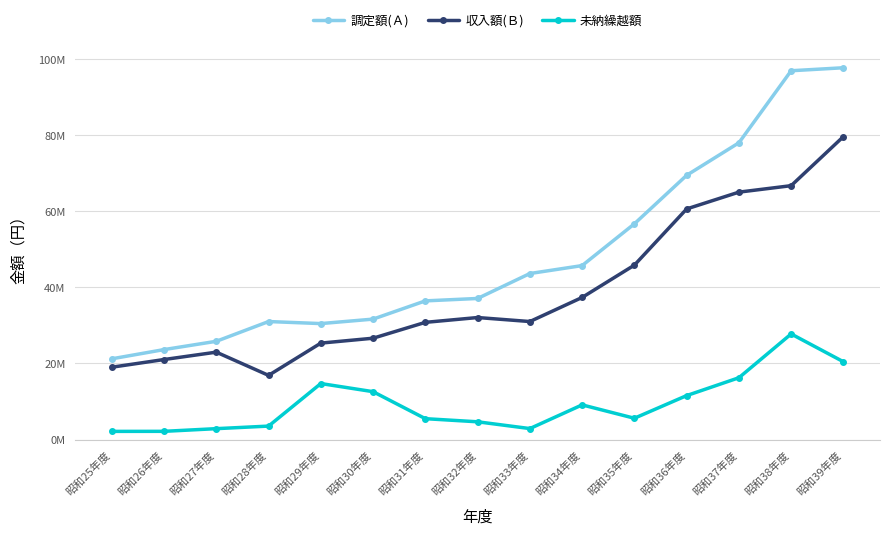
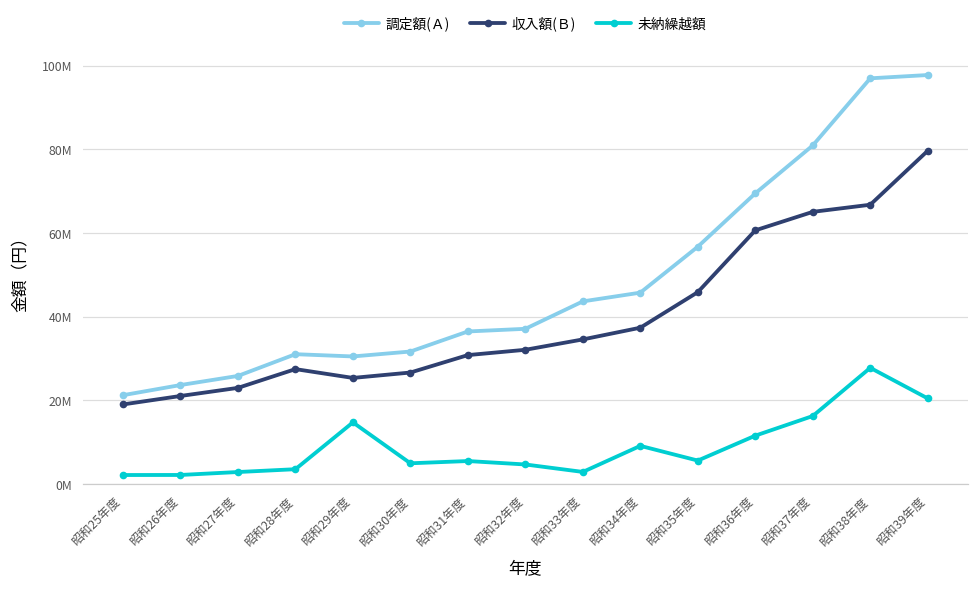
収入額(Ｂ), 昭和28年度: 17000000 -> 27000000
未納繰越額, 昭和30年度: 13000000 -> 5000000
収入額(Ｂ), 昭和33年度: 31000000 -> 35000000
調定額(Ａ), 昭和37年度: 78000000 -> 81000000
